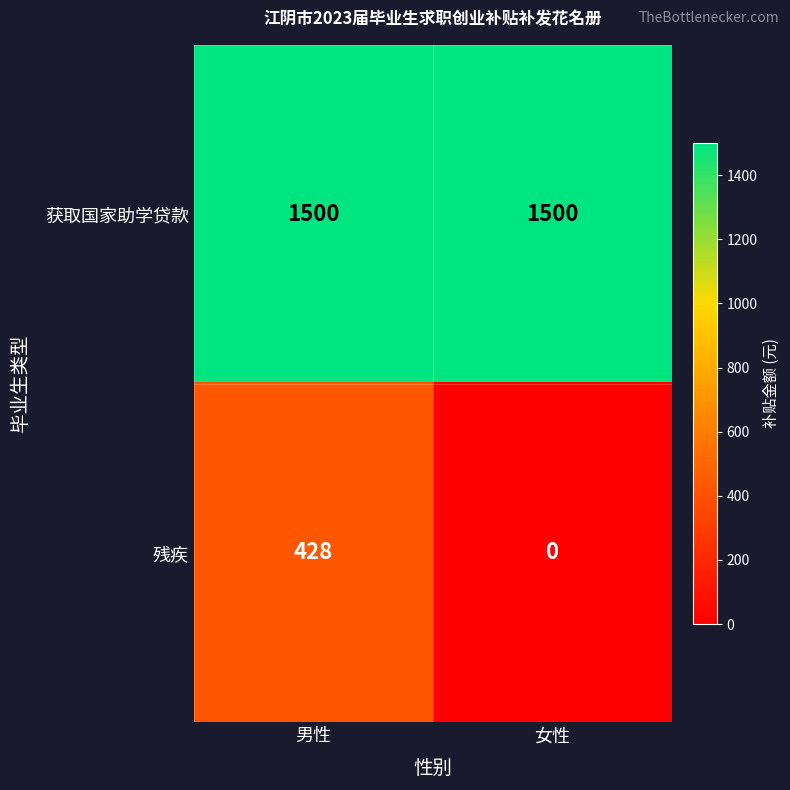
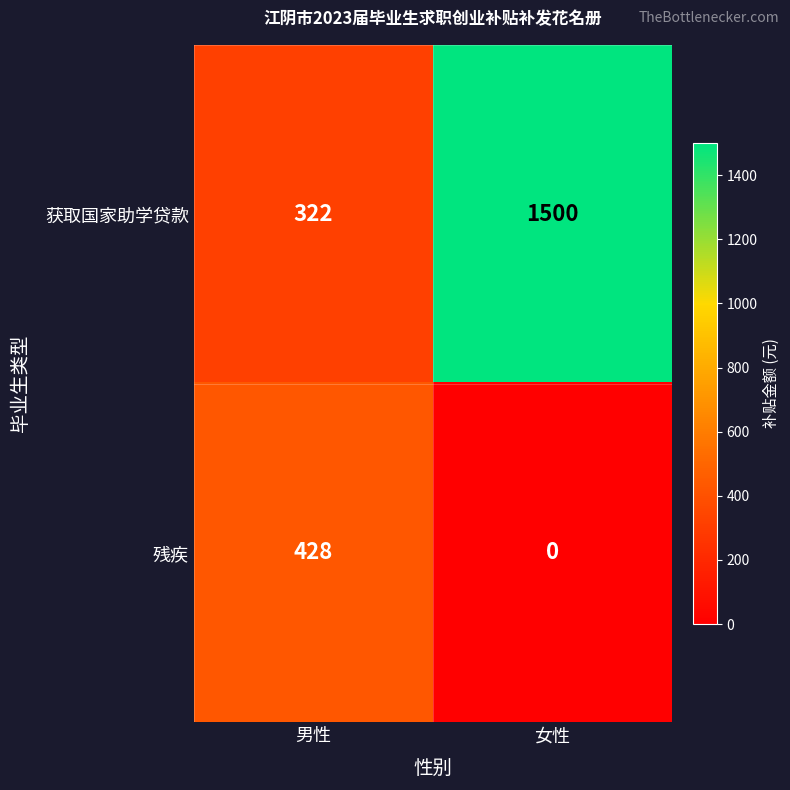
获取国家助学贷款, 男性: 1500 -> 322
